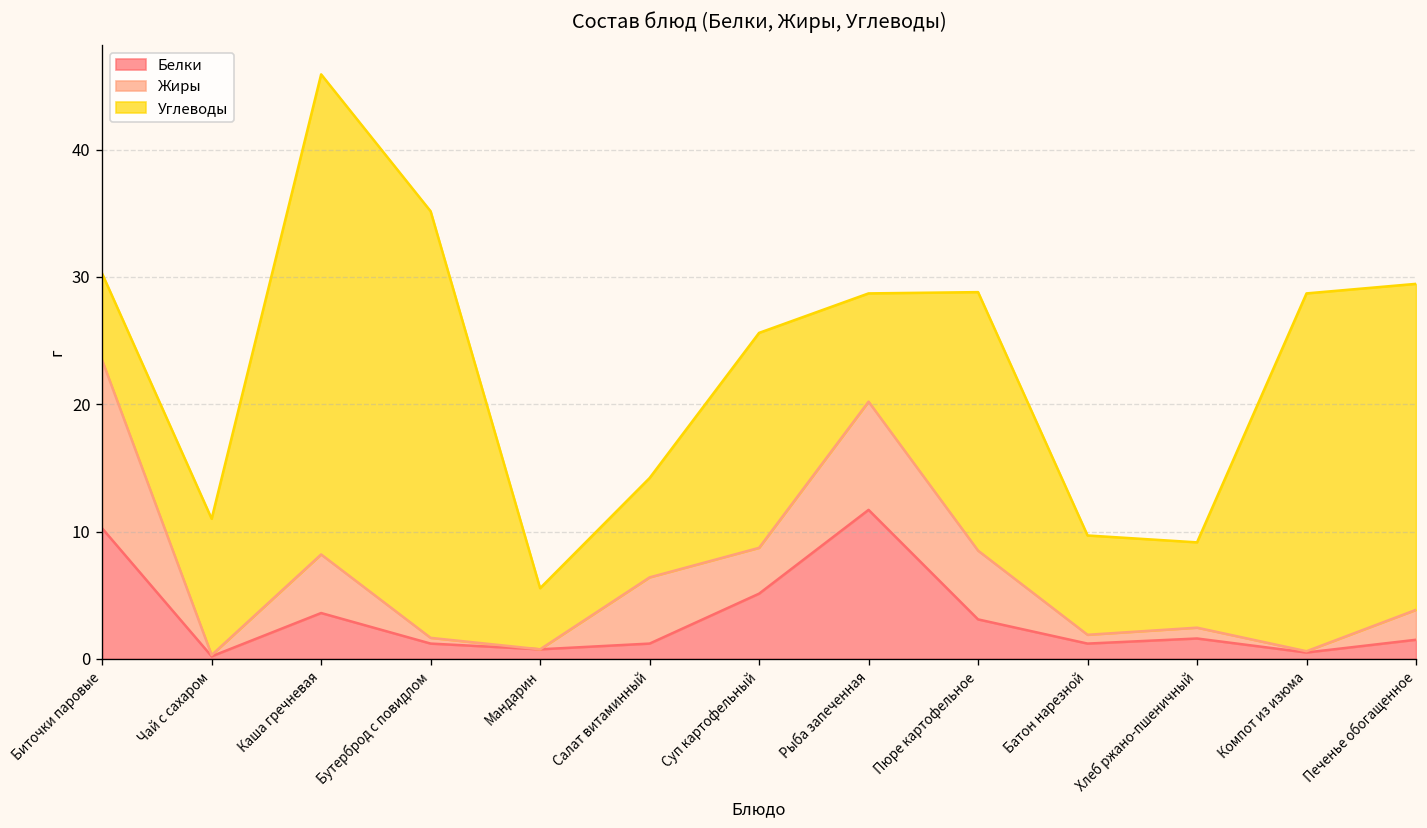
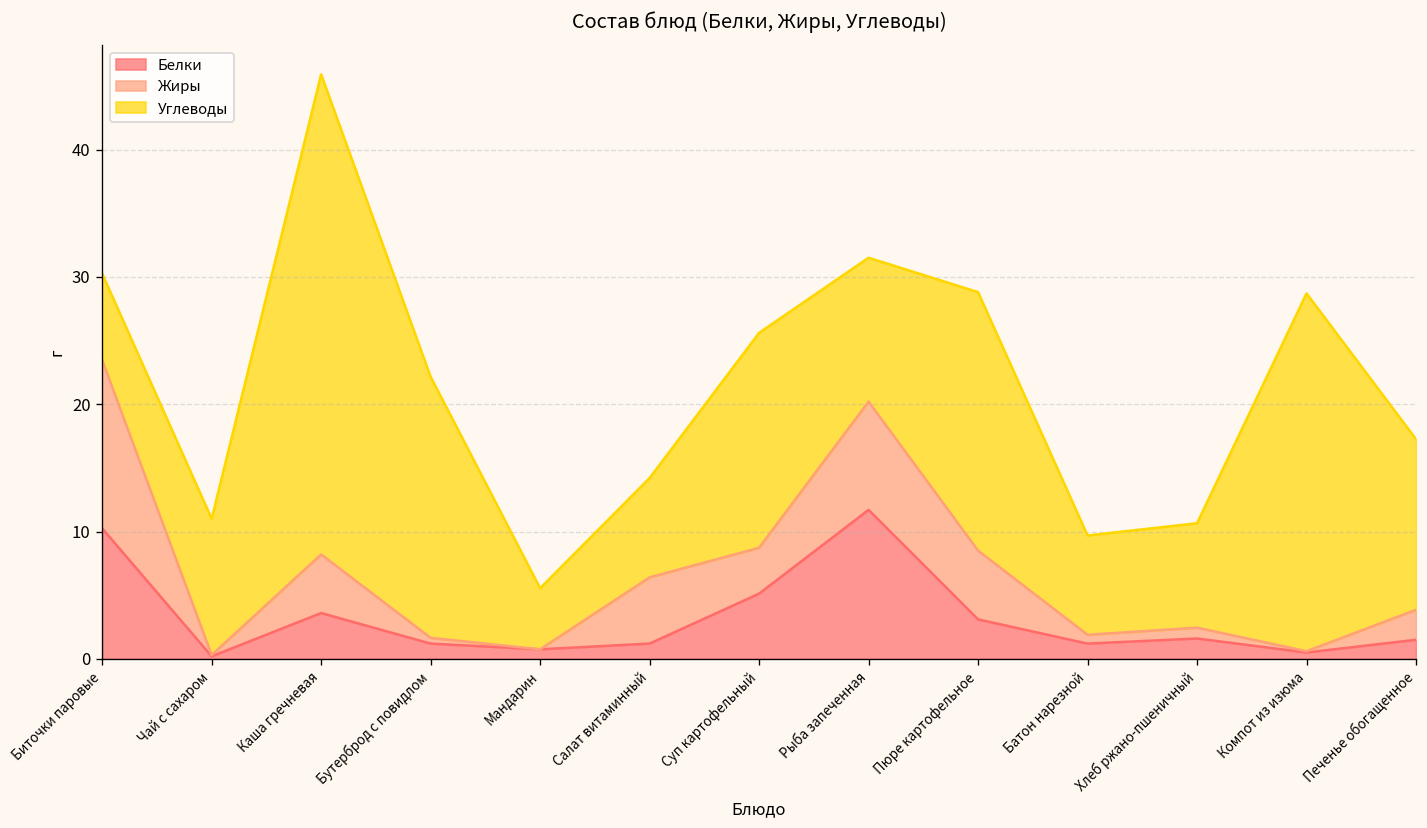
Углеводы, Бутерброд с повидлом: 33.5 -> 20.5
Углеводы, Рыба запеченная: 8.5 -> 11.3
Углеводы, Хлеб ржано-пшеничный: 6.7 -> 8.2
Углеводы, Печенье обогащенное: 25.6 -> 13.4
